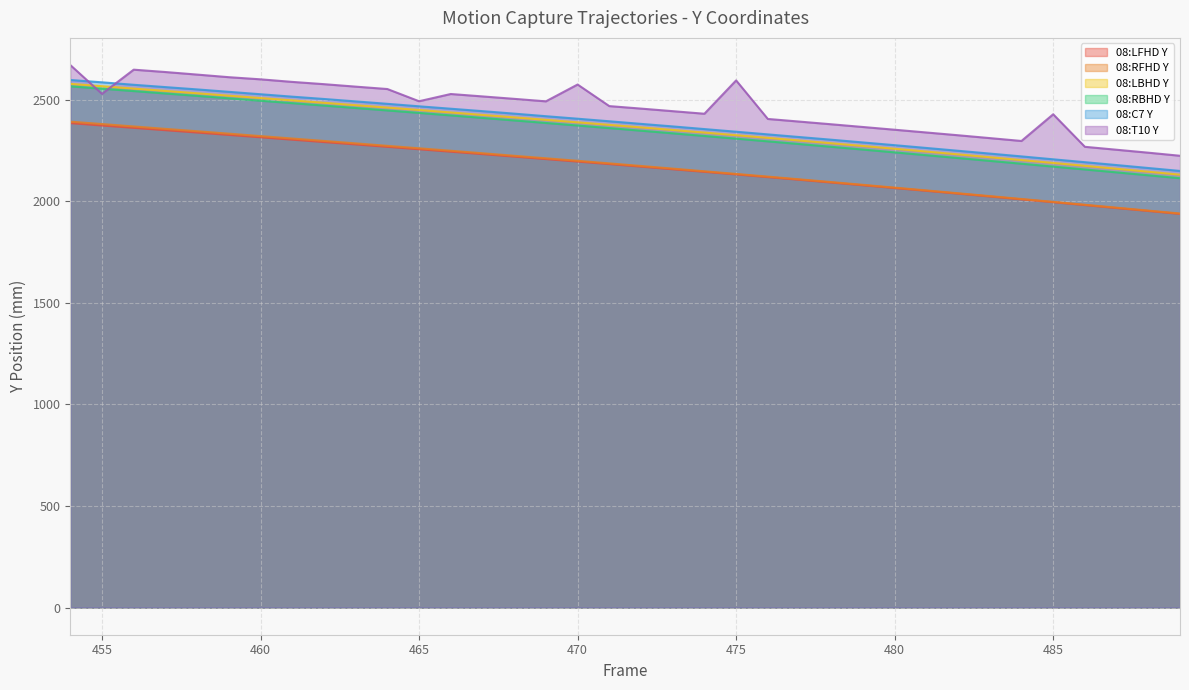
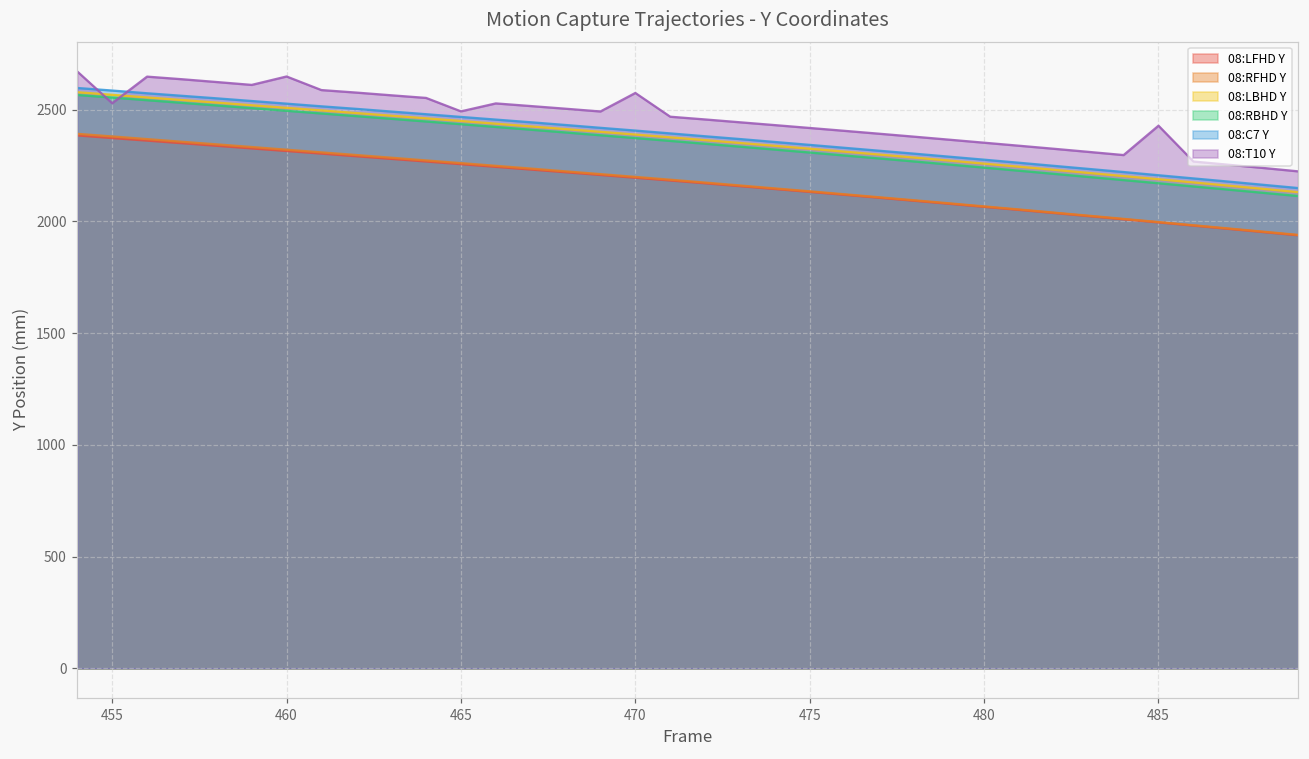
08:T10 Y, 460: 2600 -> 2650
08:T10 Y, 475: 2600 -> 2420
